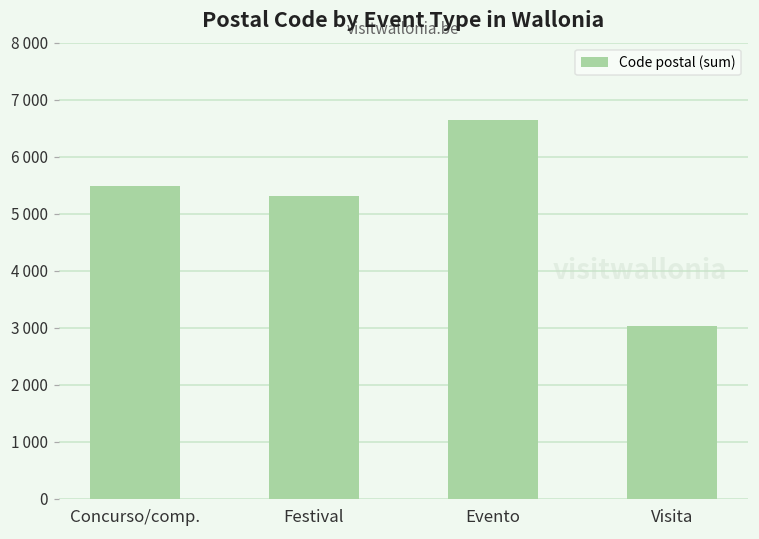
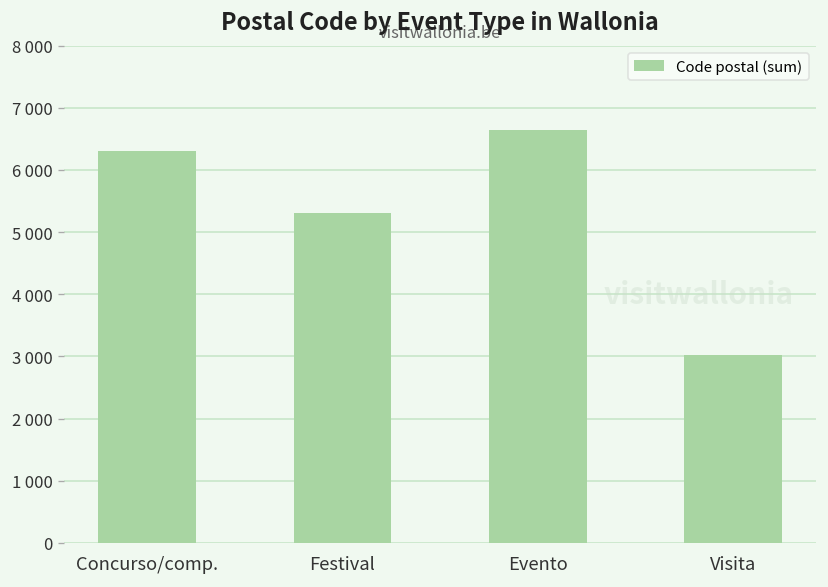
Concurso/comp.: 5500 -> 6300
